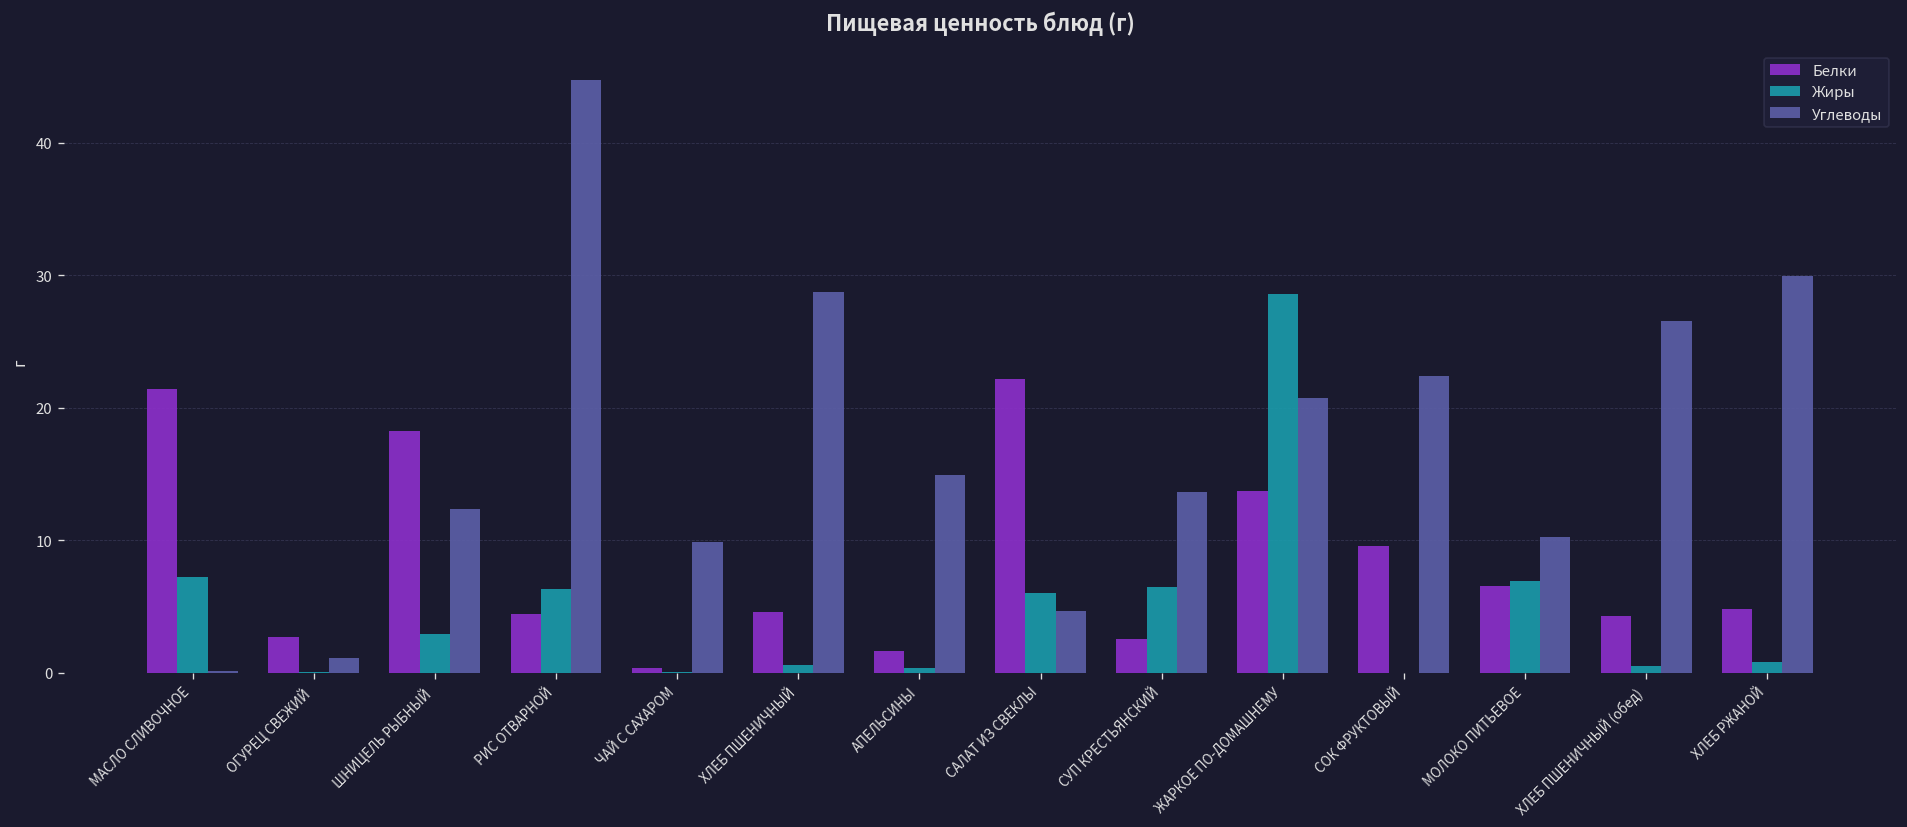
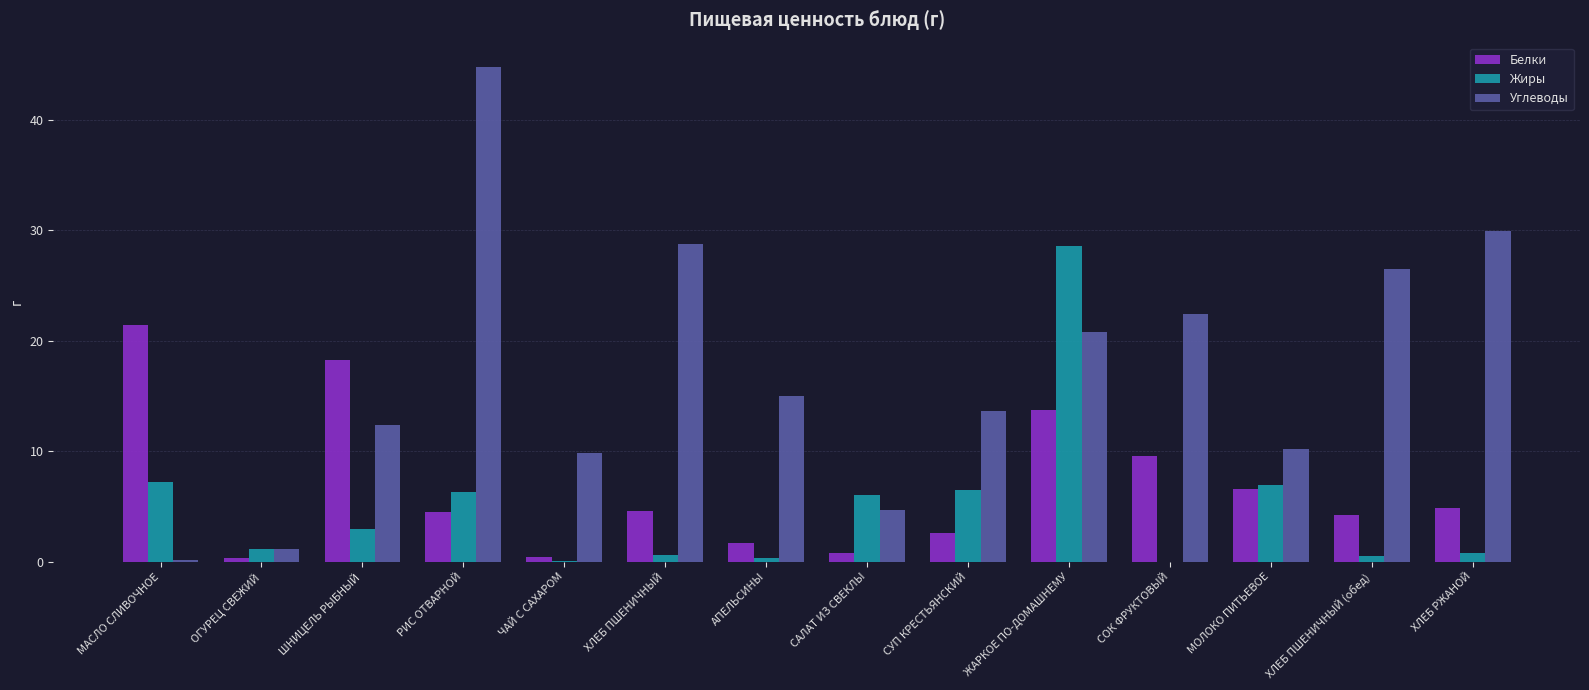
Белки, ОГУРЕЦ СВЕЖИЙ: 2.7 -> 0.3
Жиры, ОГУРЕЦ СВЕЖИЙ: 0.0 -> 1.1
Белки, САЛАТ ИЗ СВЕКЛЫ: 22.2 -> 0.8
